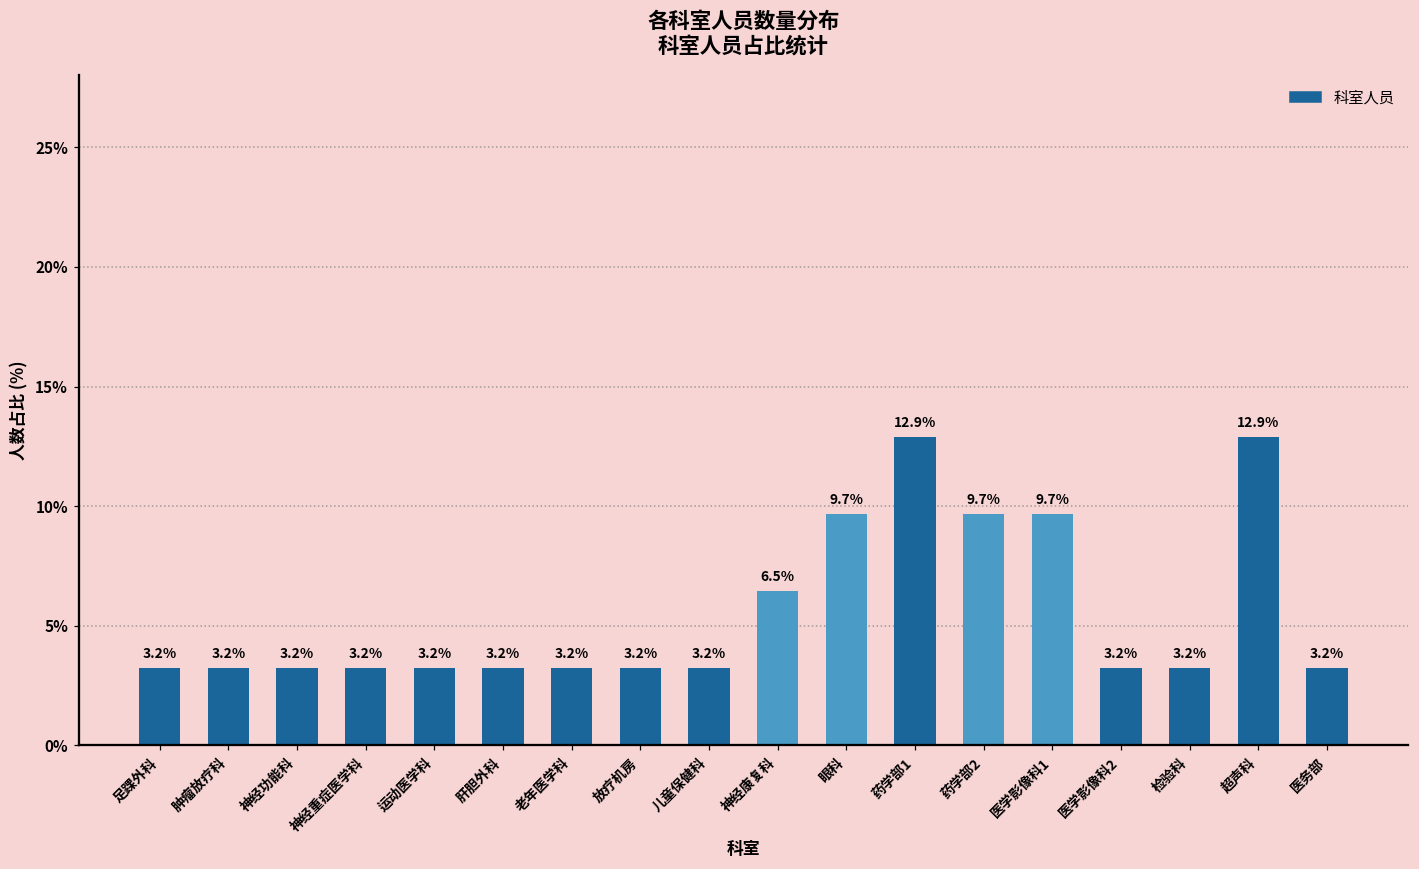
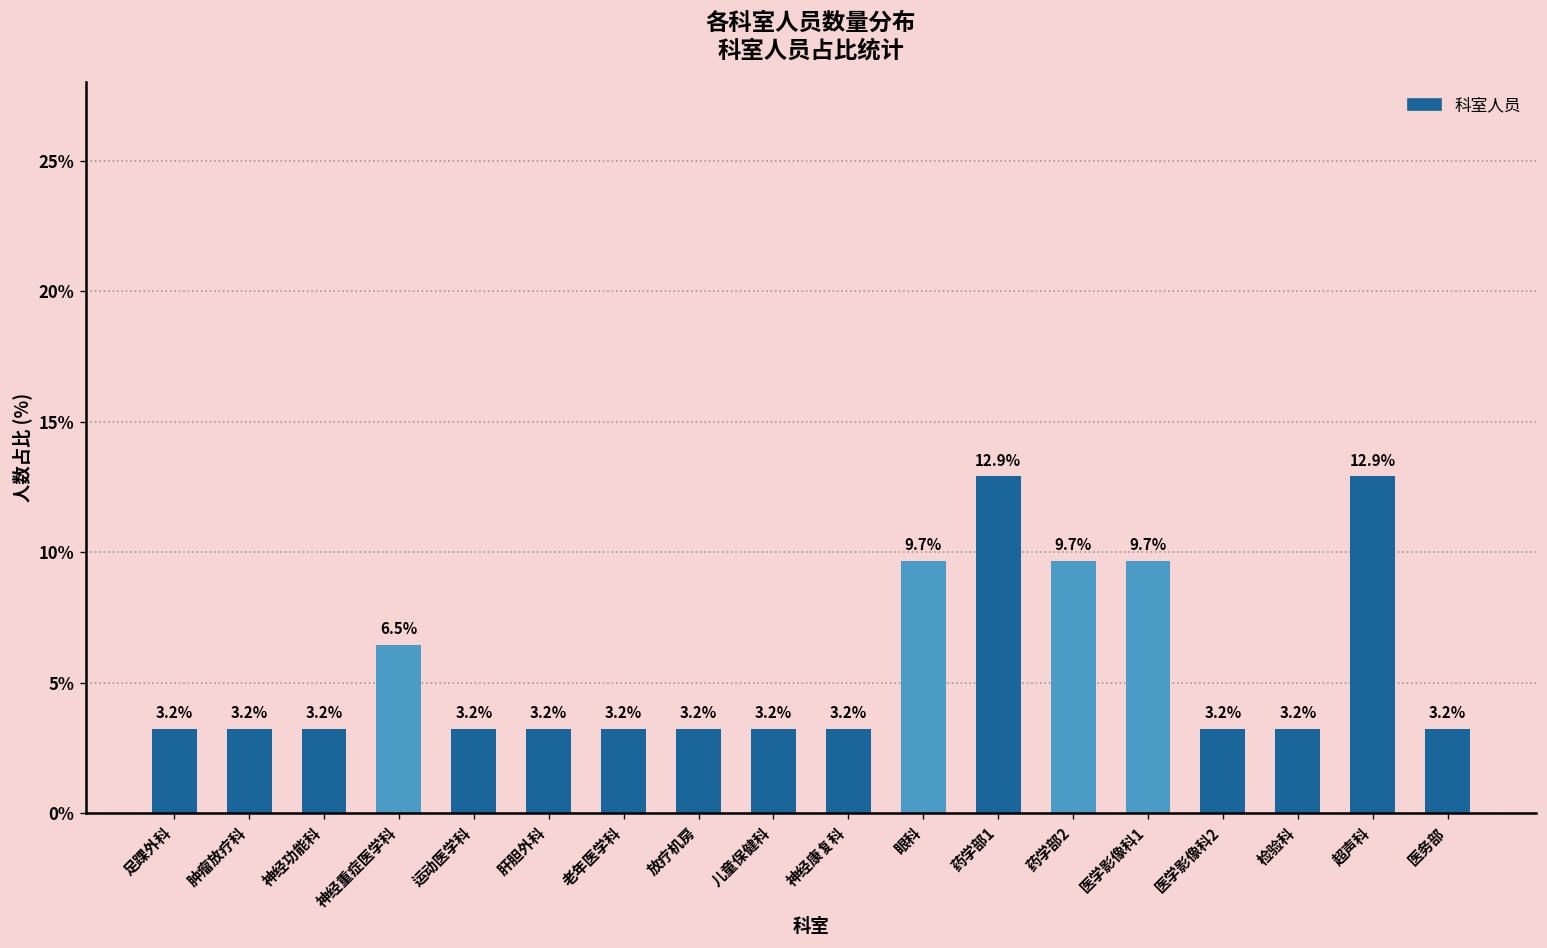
神经重症医学科: 3.2% -> 6.5%
神经康复科: 6.5% -> 3.2%
